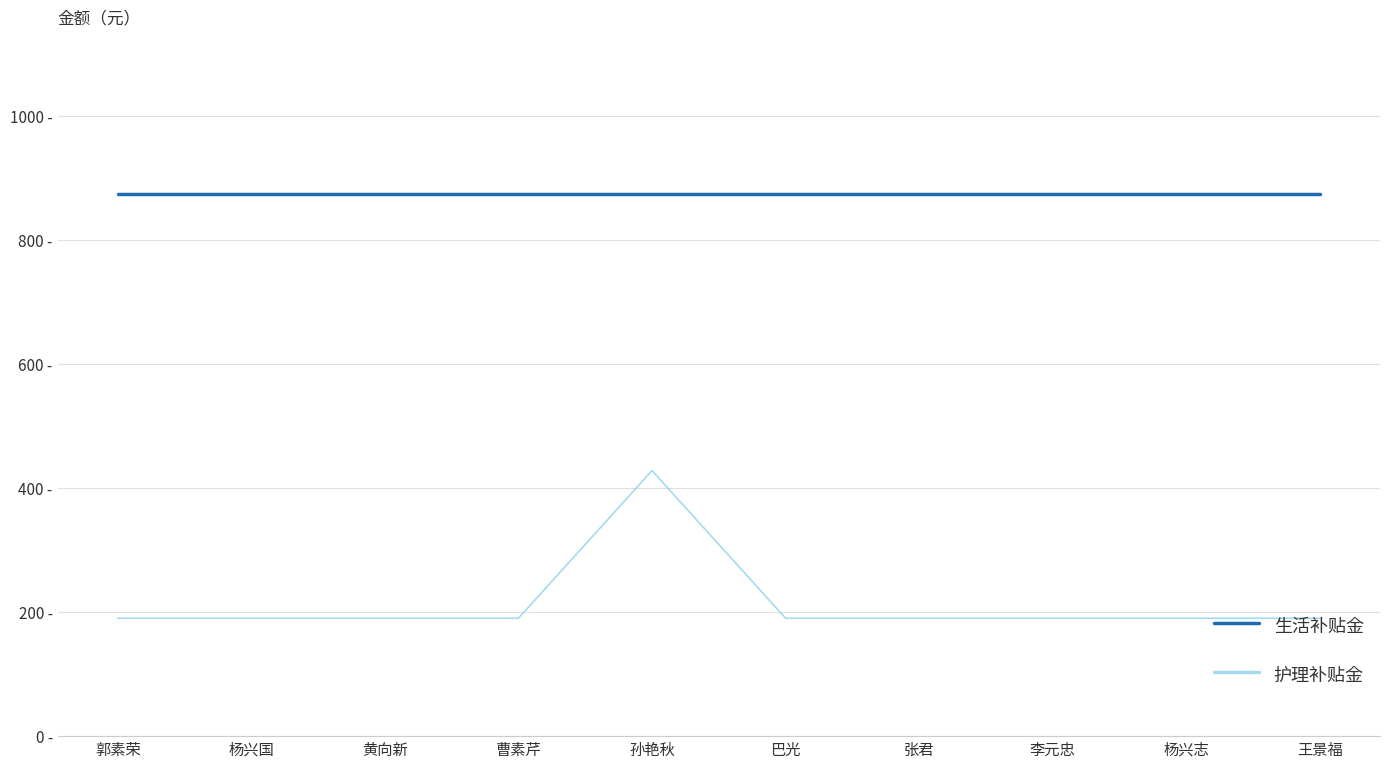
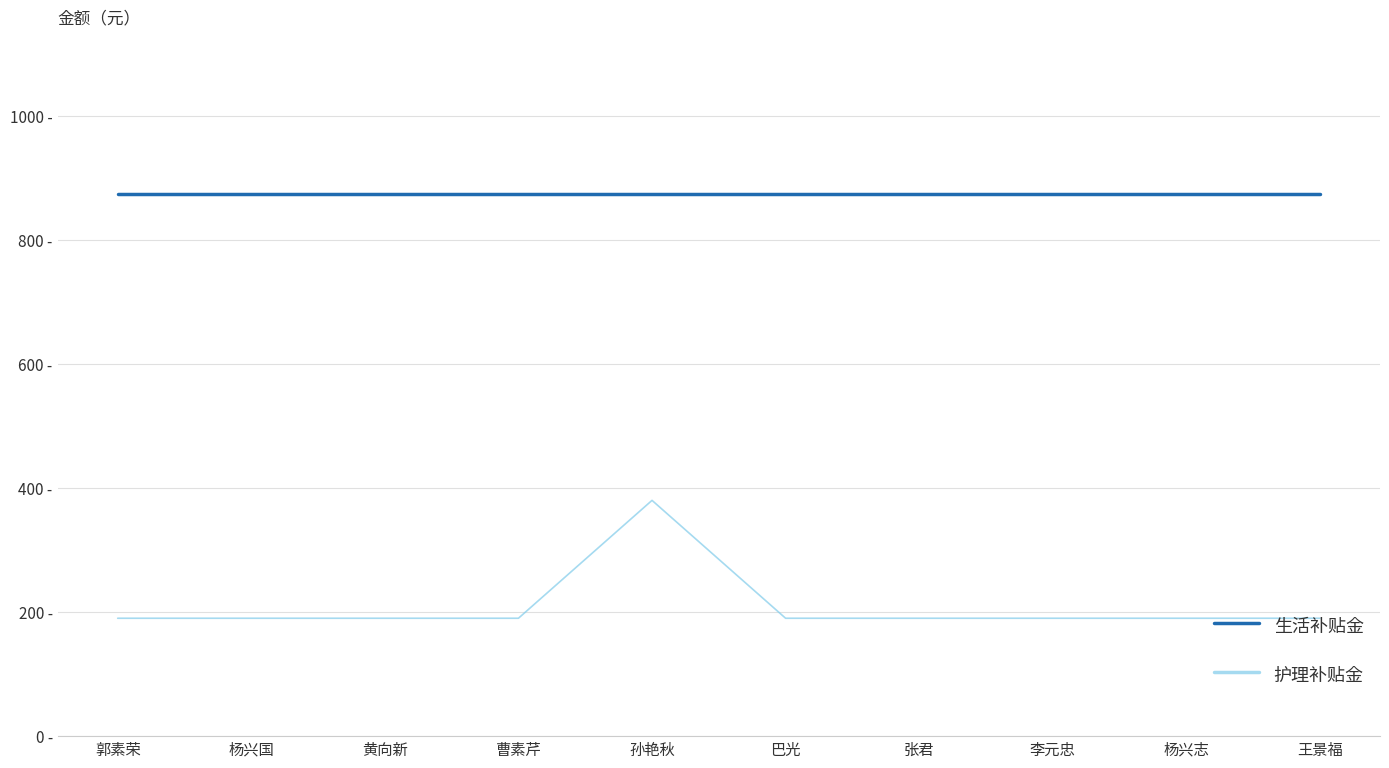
护理补贴金, 孙艳秋: 430 - -> 380 -
